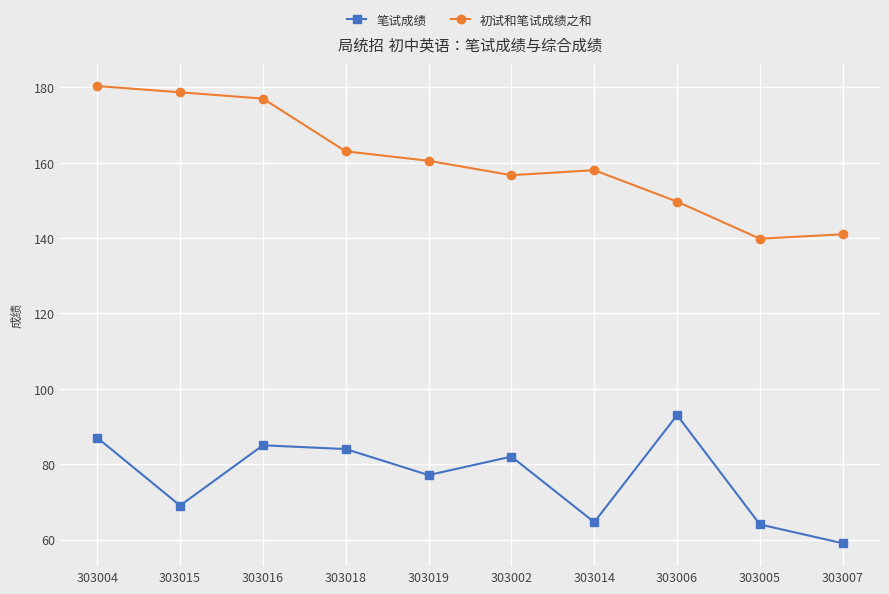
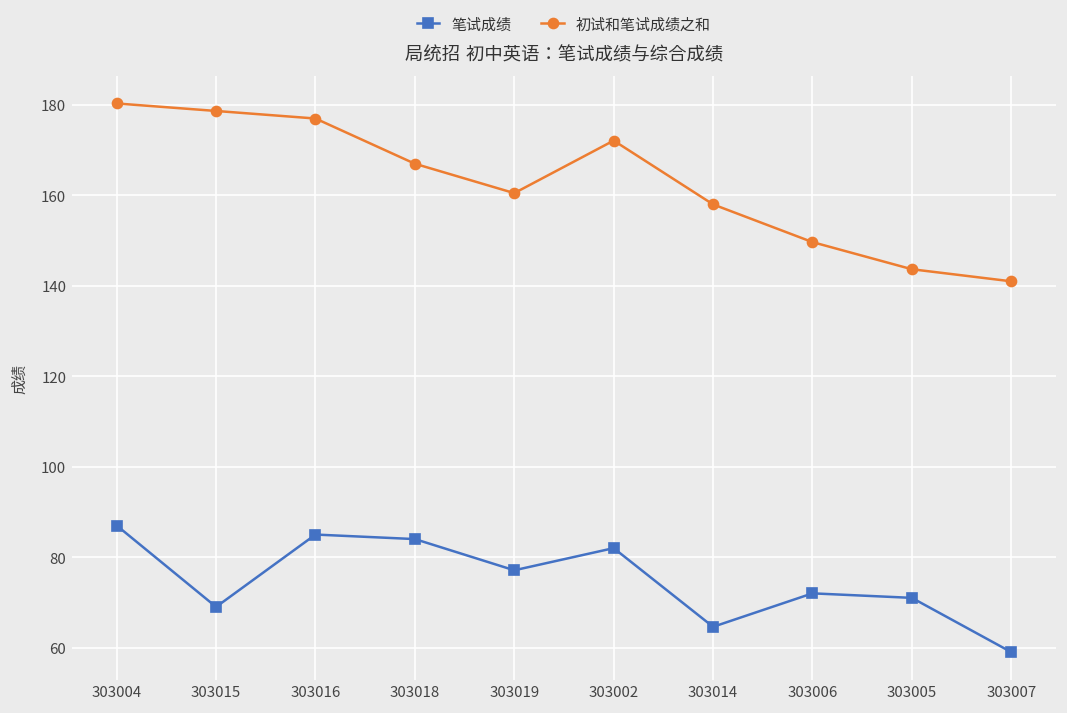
初试和笔试成绩之和, 303018: 163 -> 167
初试和笔试成绩之和, 303002: 157 -> 172
笔试成绩, 303006: 93 -> 72
笔试成绩, 303005: 64 -> 71
初试和笔试成绩之和, 303005: 140 -> 144
